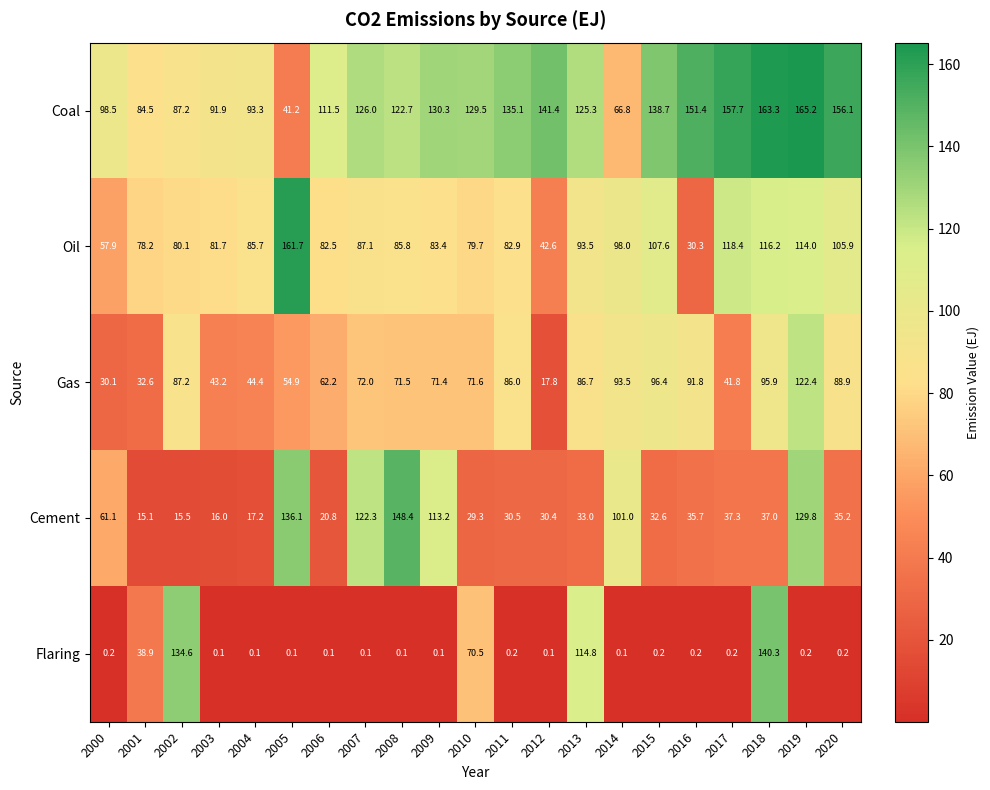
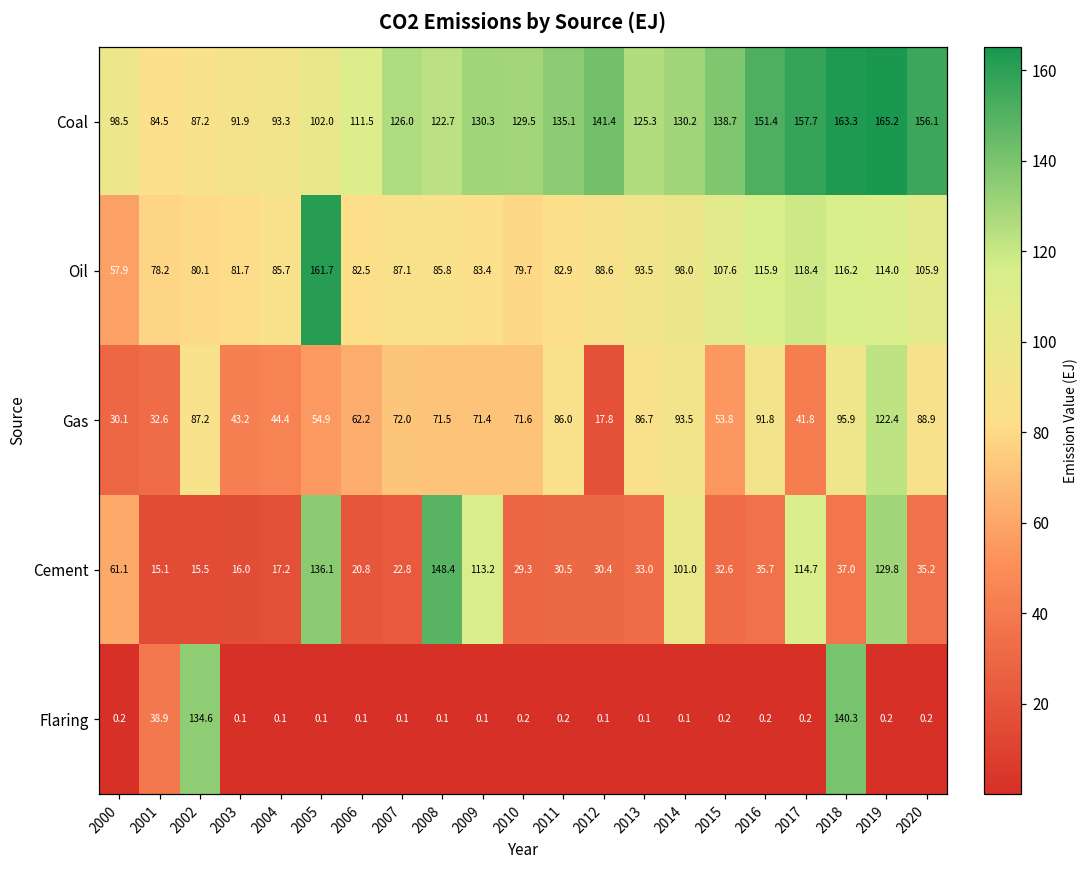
Coal, 2005: 41.2 -> 102.0
Coal, 2014: 66.8 -> 130.2
Oil, 2012: 42.6 -> 88.6
Oil, 2016: 30.3 -> 115.9
Gas, 2015: 96.4 -> 53.8
Cement, 2007: 122.3 -> 22.8
Cement, 2017: 37.3 -> 114.7
Flaring, 2010: 70.5 -> 0.2
Flaring, 2013: 114.8 -> 0.1
